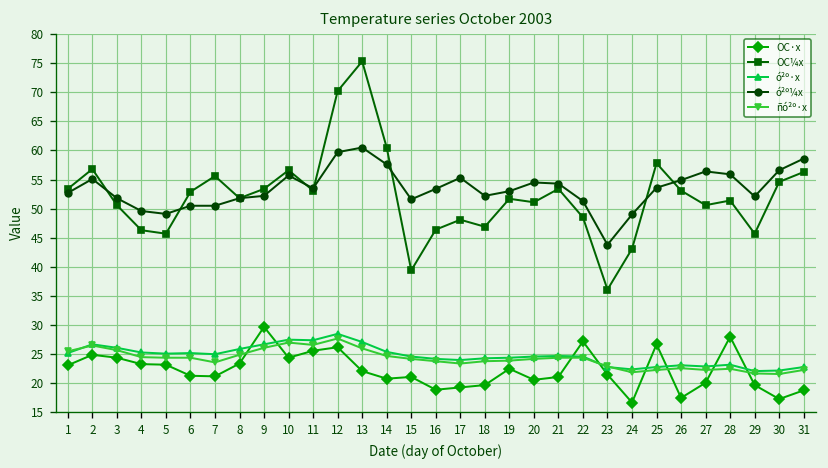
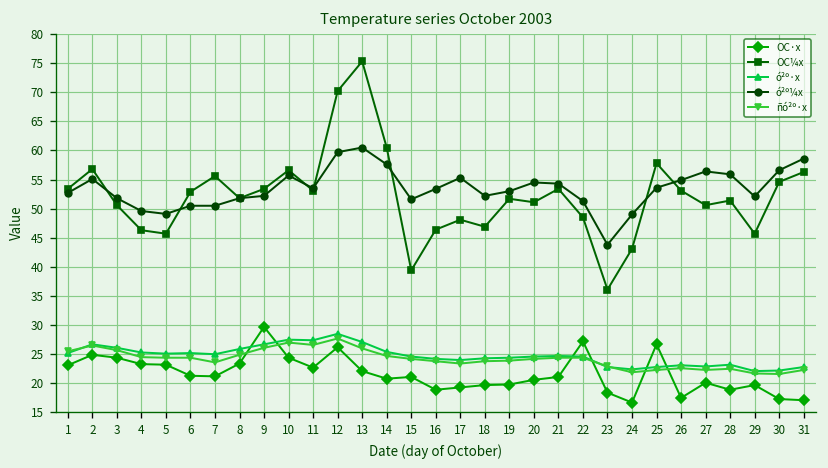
OC·x, 11: 26 -> 23
OC·x, 19: 23 -> 20
OC·x, 23: 22 -> 18
OC·x, 28: 28 -> 19
OC·x, 31: 19 -> 17
